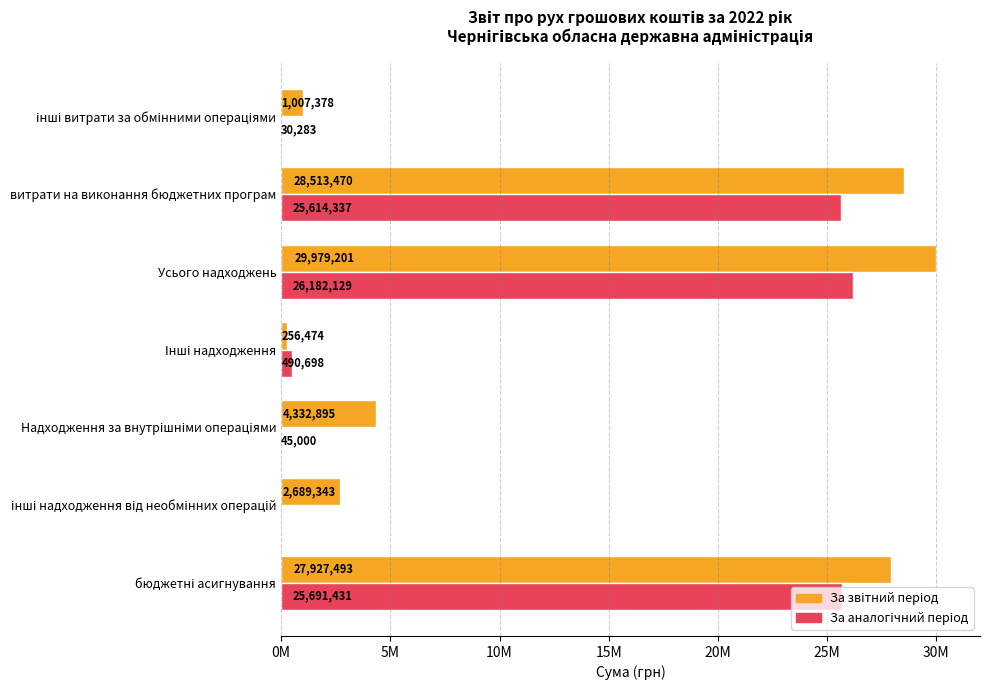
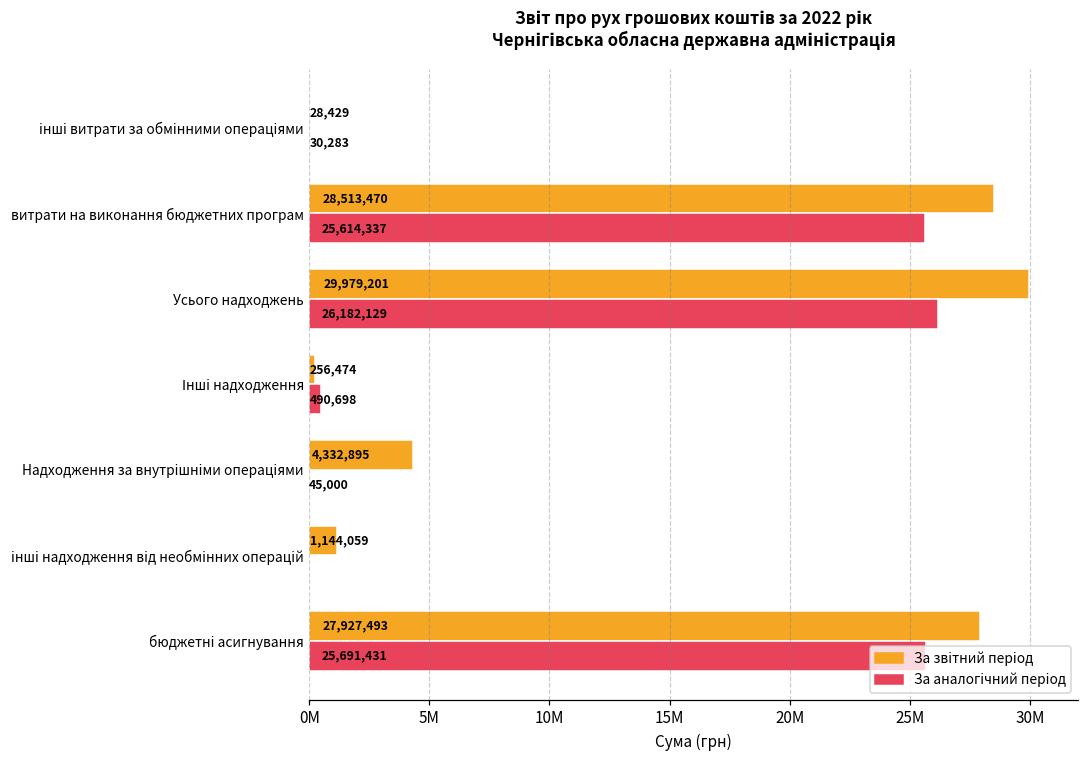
За звітний період, інші витрати за обмінними операціями: 1,007,378 -> 28,429
За звітний період, інші надходження від необмінних операцій: 2,689,343 -> 1,144,059
